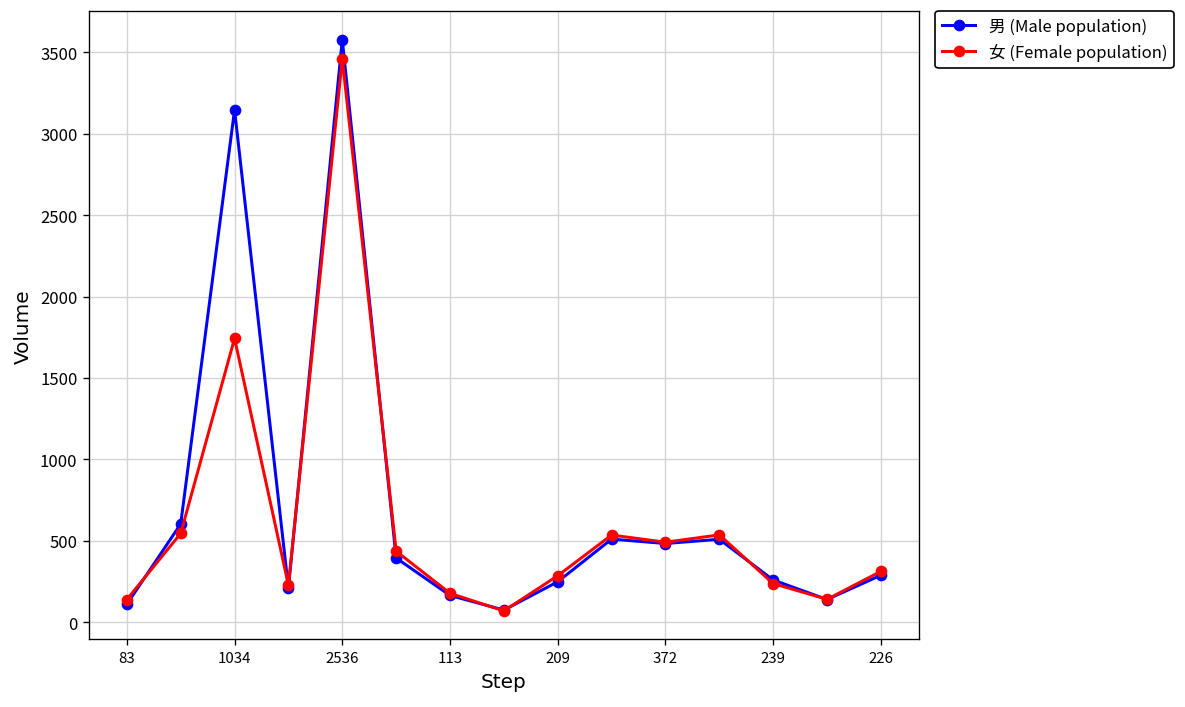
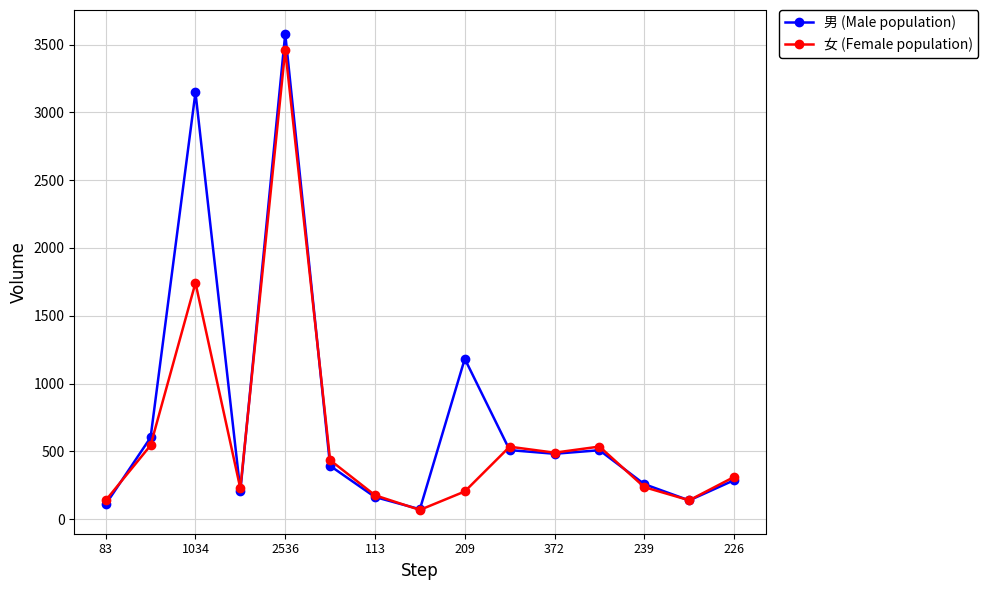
男 (Male population), 209: 250 -> 1180
女 (Female population), 209: 290 -> 210
